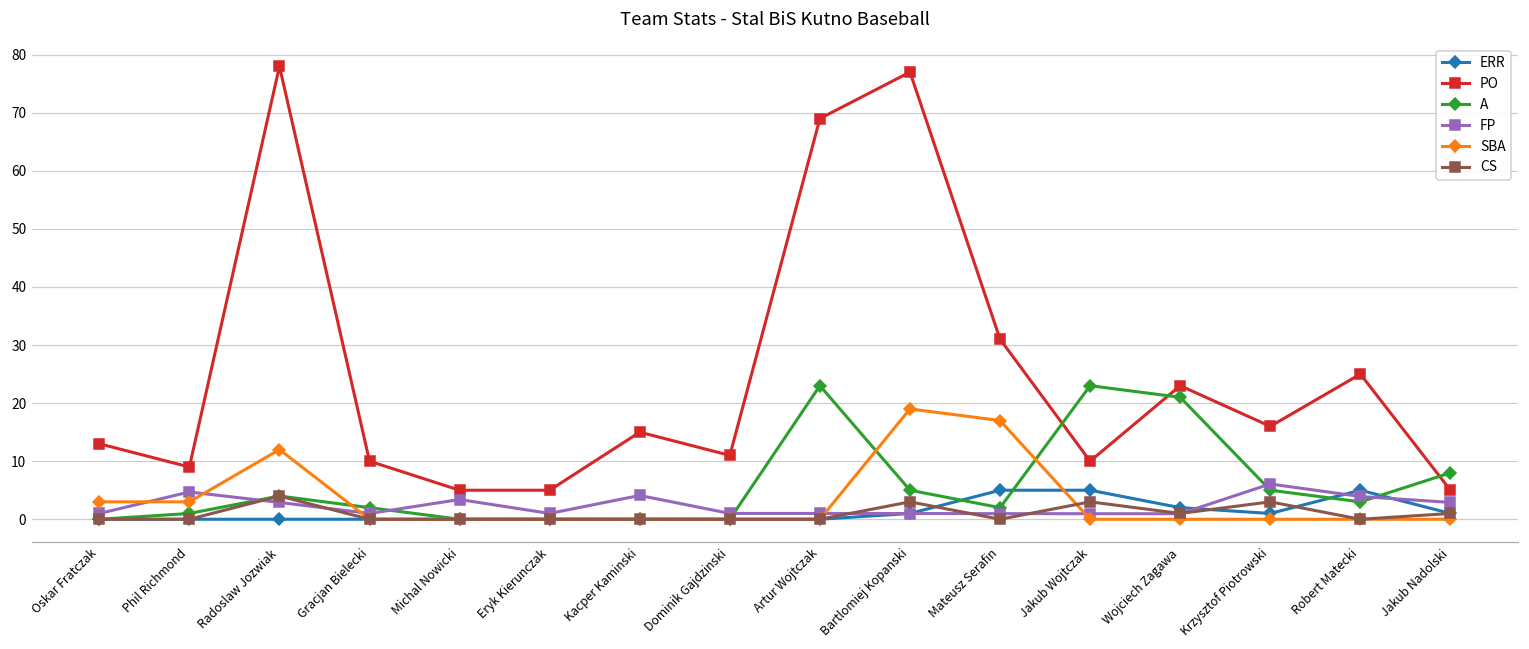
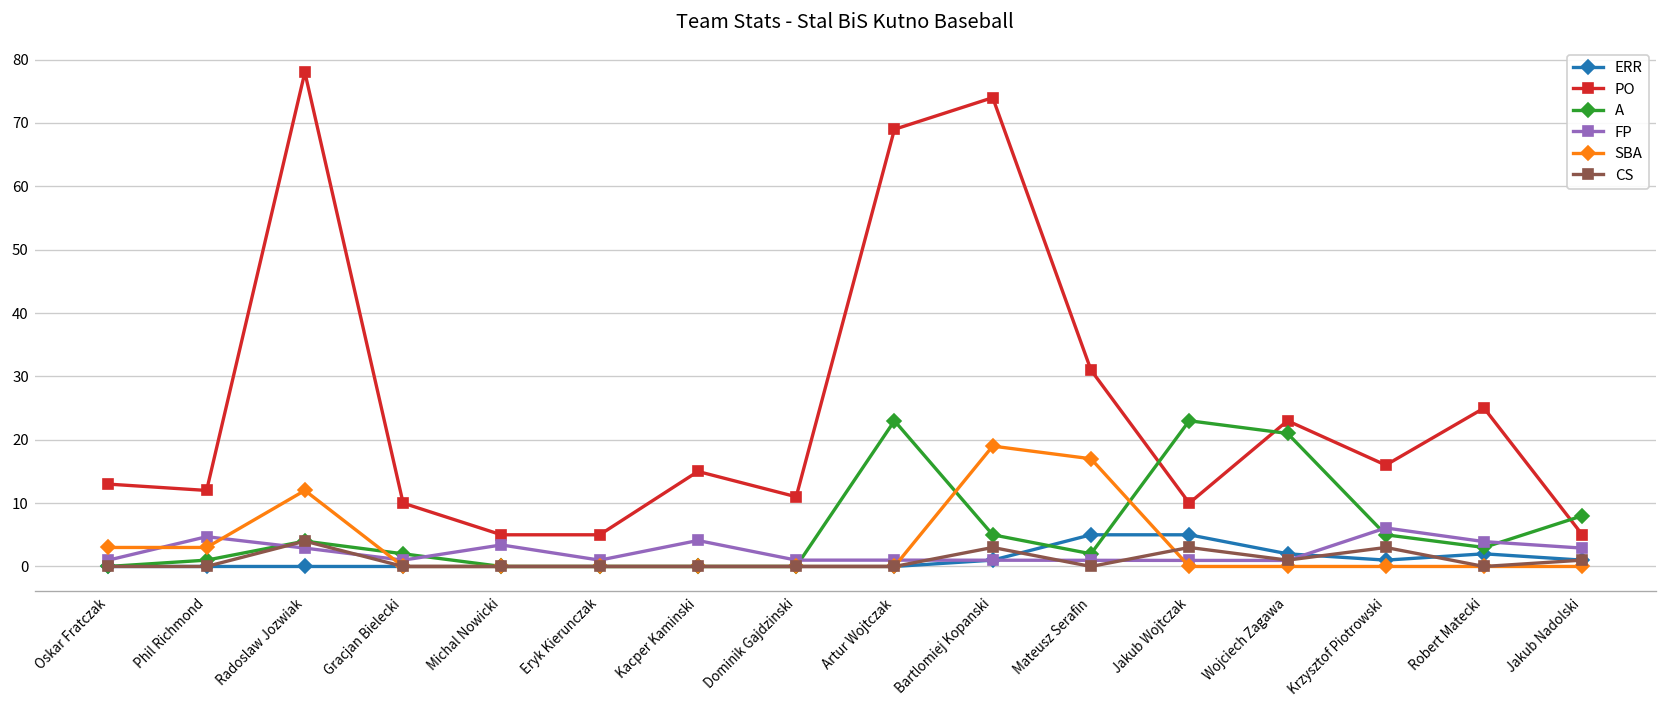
PO, Phil Richmond: 9 -> 12
PO, Bartlomiej Kopanski: 77 -> 74
ERR, Robert Matecki: 5 -> 2
